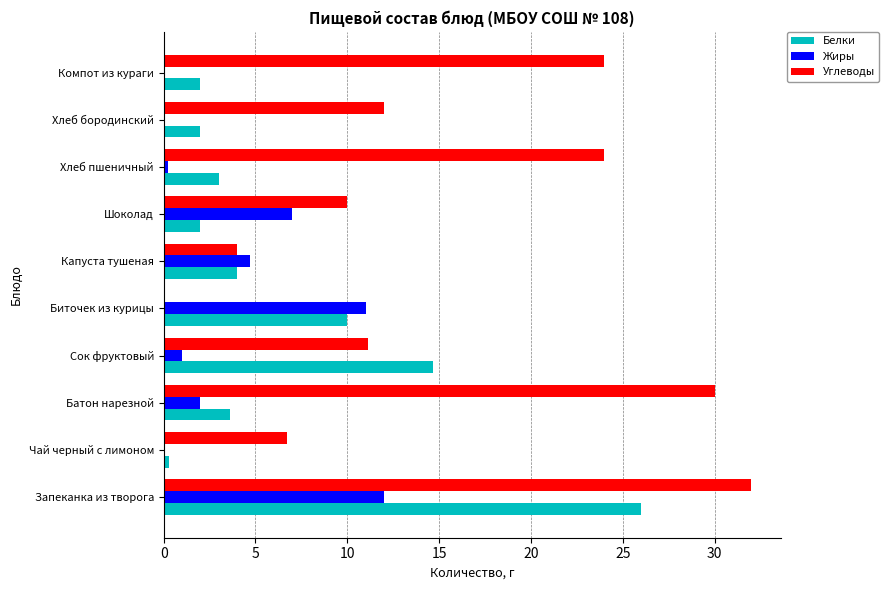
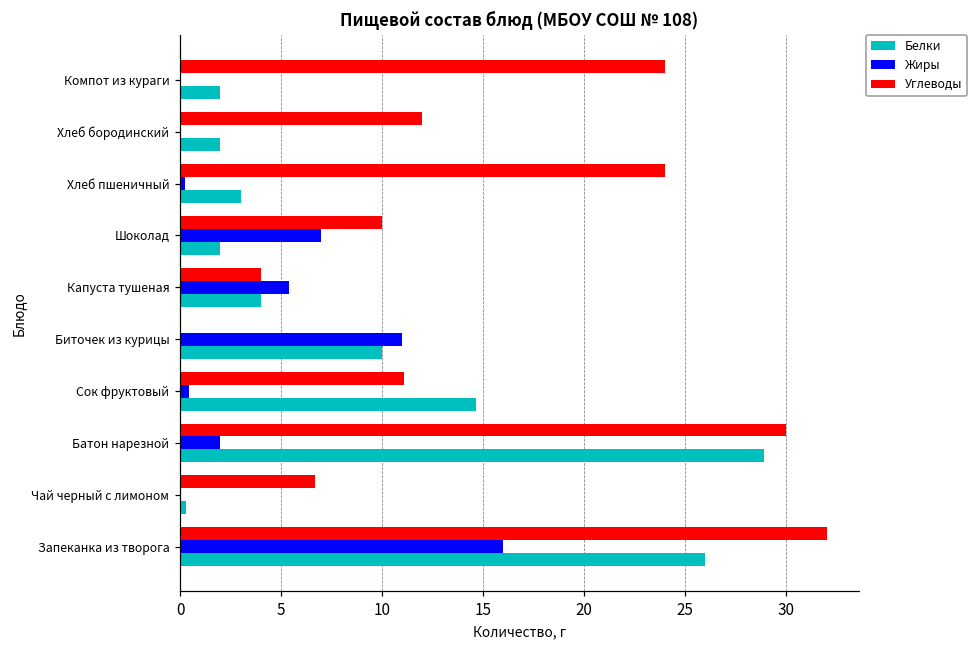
Жиры, Капуста тушеная: 4.7 -> 5.4
Жиры, Сок фруктовый: 1.0 -> 0.5
Белки, Батон нарезной: 3.6 -> 28.9
Жиры, Запеканка из творога: 12 -> 16
